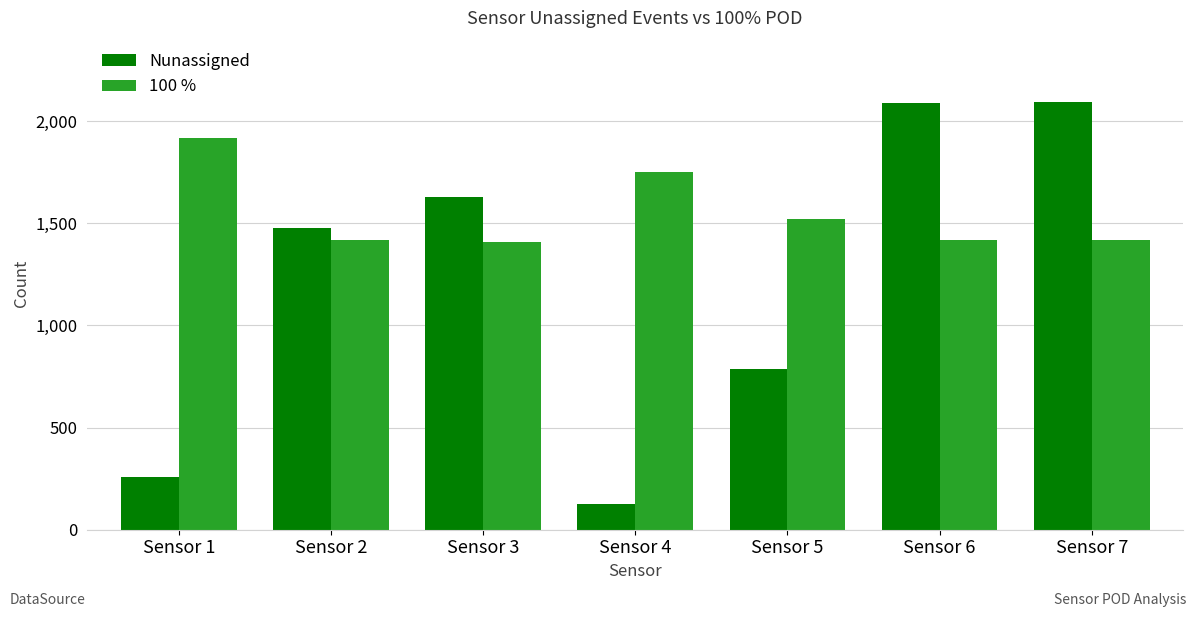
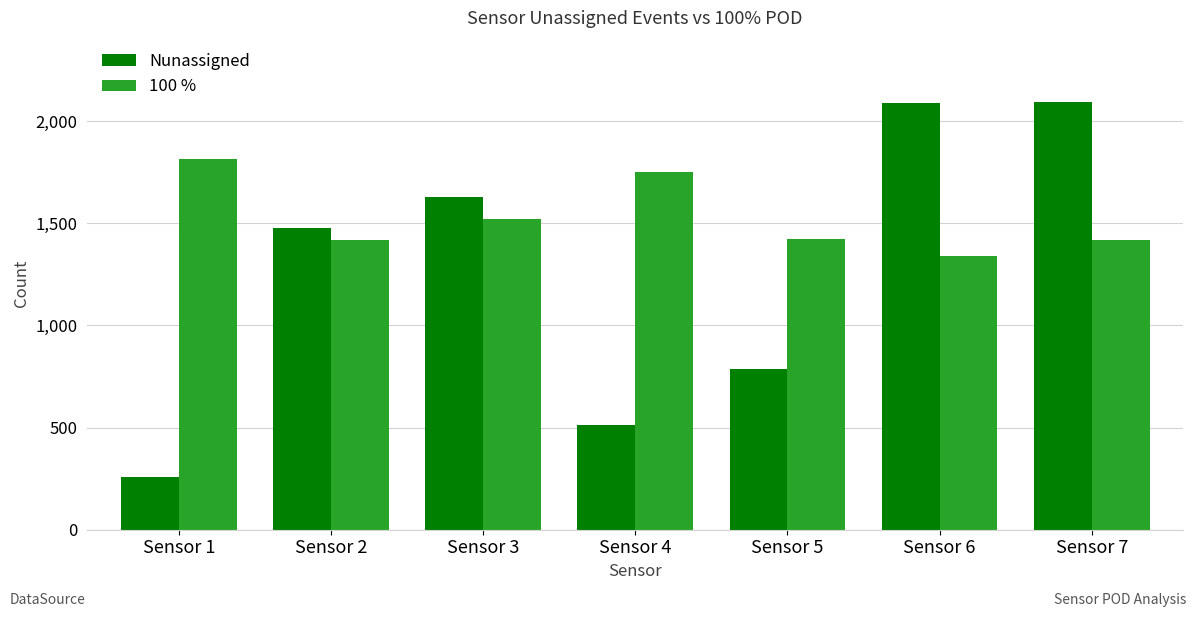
100 %, Sensor 1: 1,920 -> 1,820
100 %, Sensor 3: 1,410 -> 1,520
Nunassigned, Sensor 4: 120 -> 510
100 %, Sensor 5: 1,520 -> 1,420
100 %, Sensor 6: 1,420 -> 1,340
